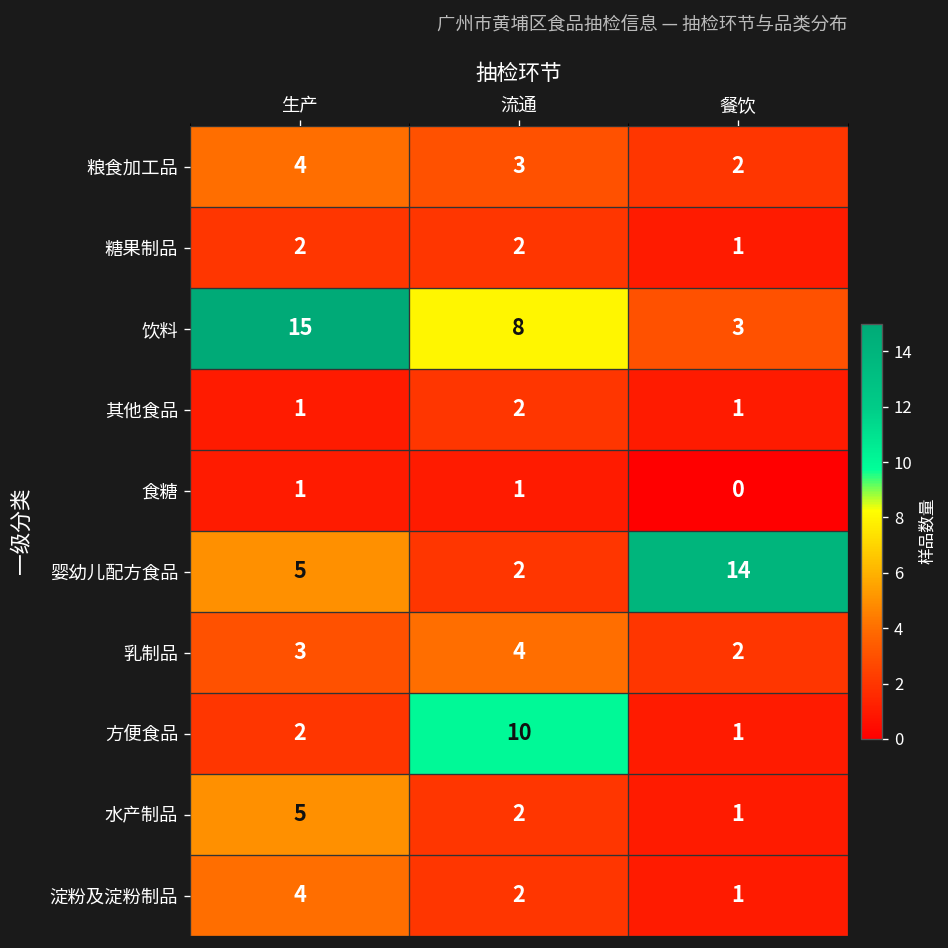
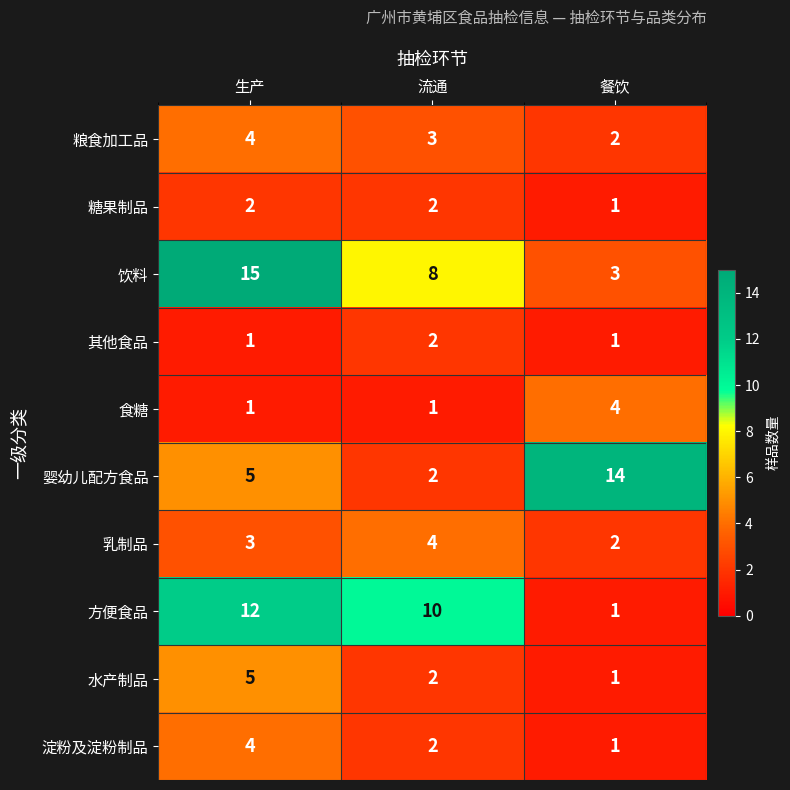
食糖, 餐饮: 0 -> 4
方便食品, 生产: 2 -> 12
